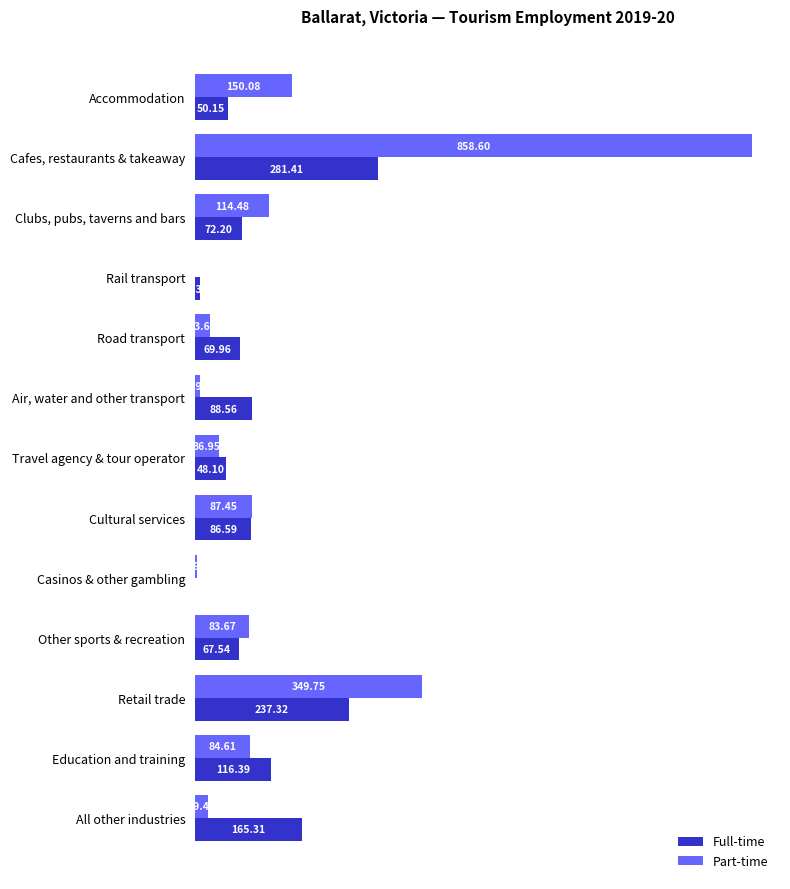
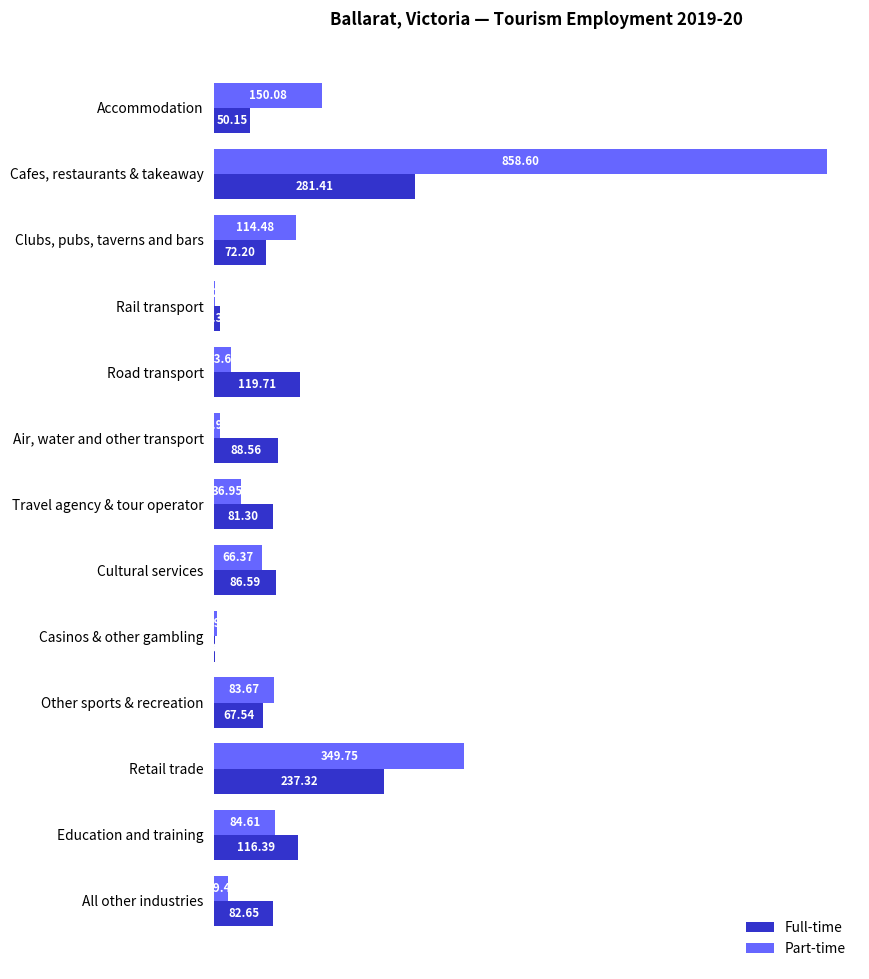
Full-time, Road transport: 69.96 -> 119.71
Full-time, Travel agency & tour operator: 48.10 -> 81.30
Part-time, Cultural services: 87.45 -> 66.37
Full-time, All other industries: 165.31 -> 82.65
